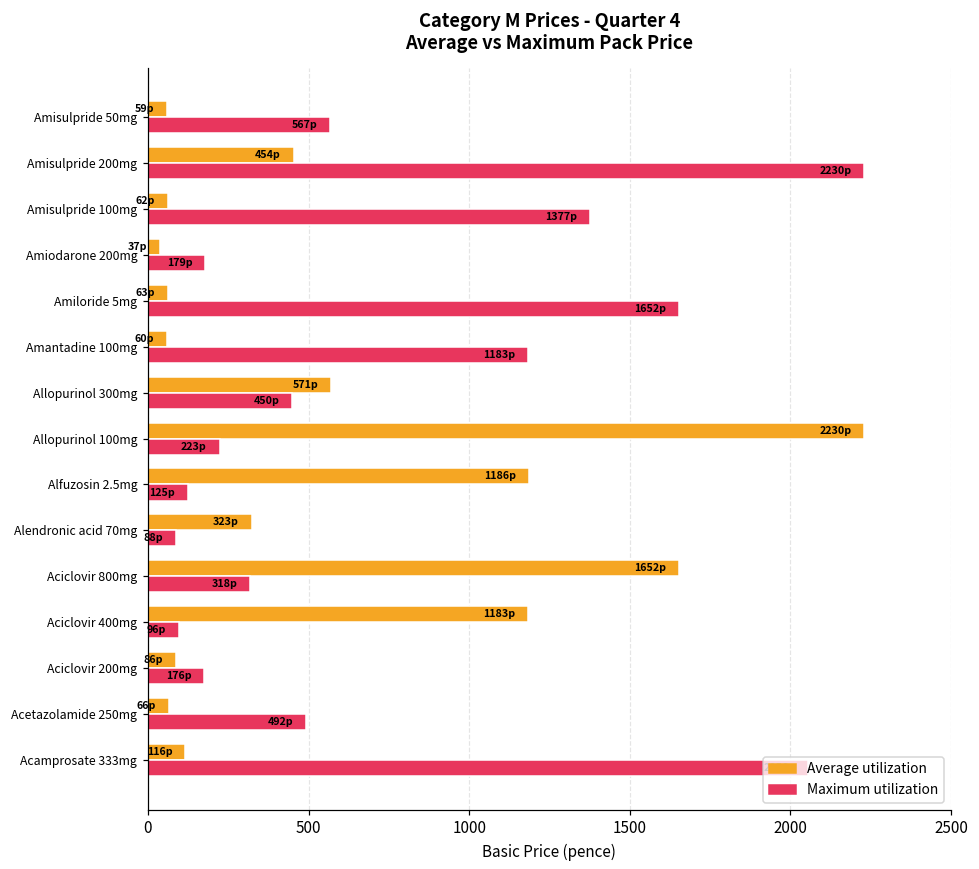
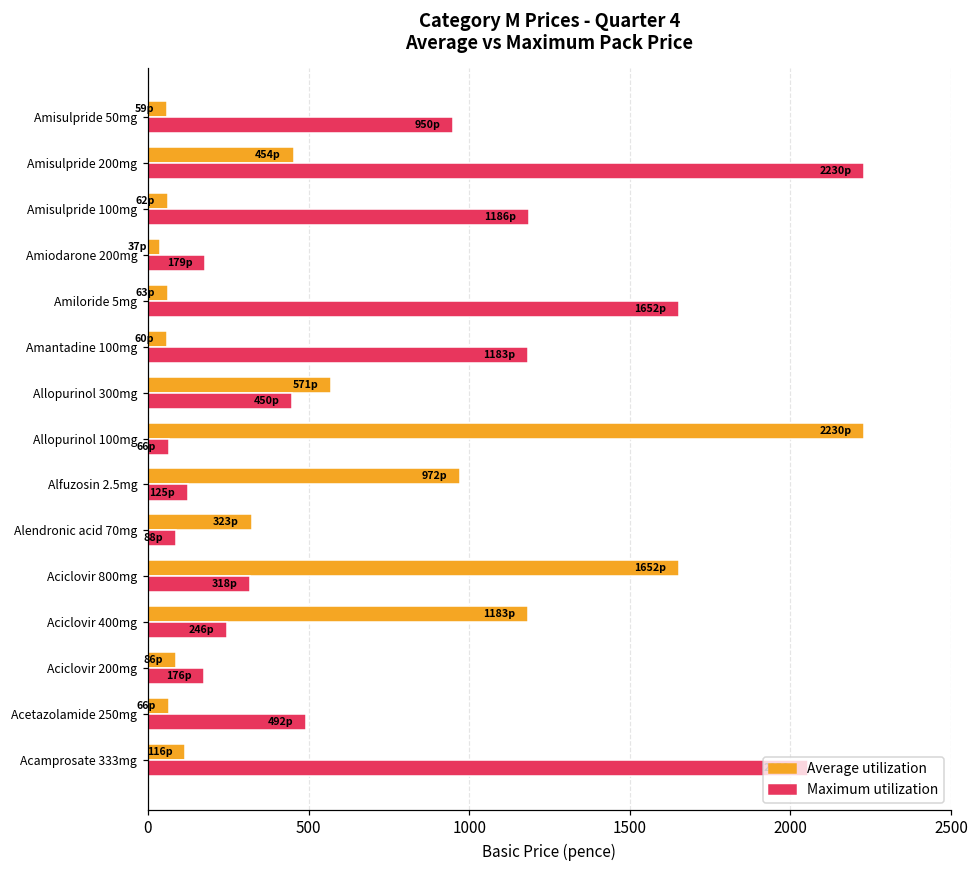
Maximum utilization, Amisulpride 50mg: 567p -> 950p
Maximum utilization, Amisulpride 100mg: 1377p -> 1186p
Maximum utilization, Allopurinol 100mg: 223p -> 66p
Average utilization, Alfuzosin 2.5mg: 1186p -> 972p
Maximum utilization, Aciclovir 400mg: 96p -> 246p
